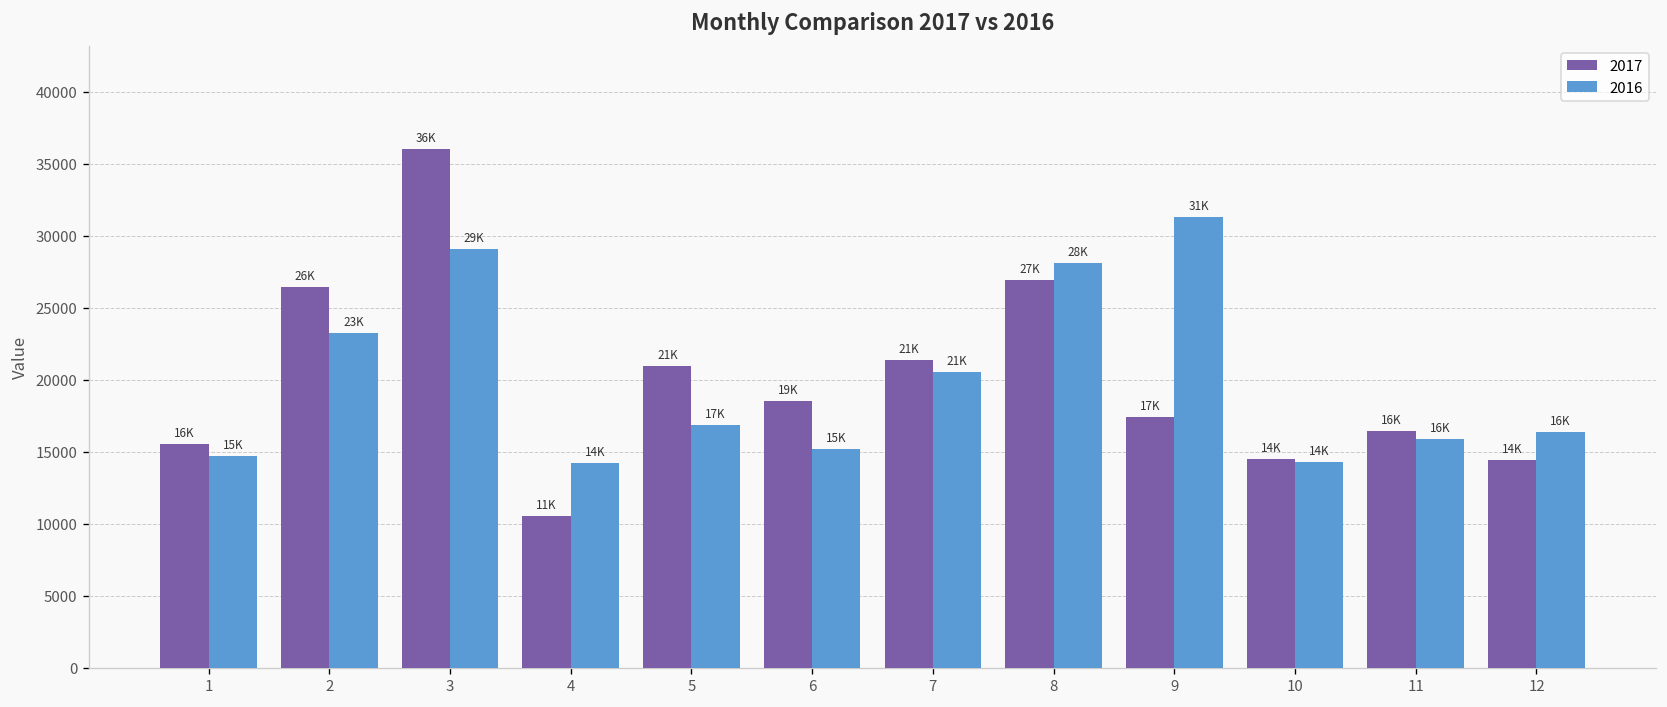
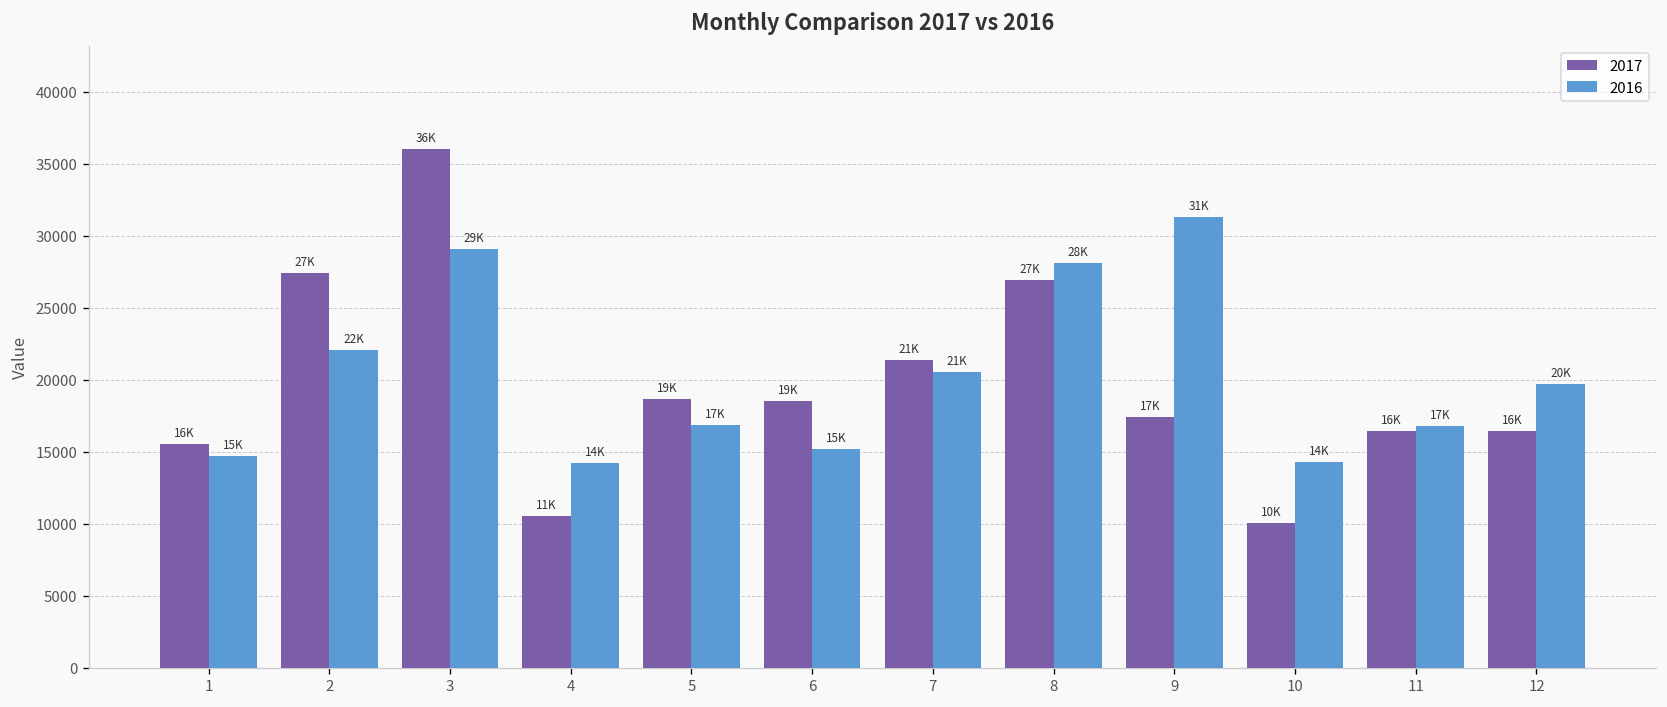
2017, 2: 26K -> 27K
2016, 2: 23K -> 22K
2017, 5: 21K -> 19K
2017, 10: 14K -> 10K
2016, 11: 16K -> 17K
2017, 12: 14K -> 16K
2016, 12: 16K -> 20K
